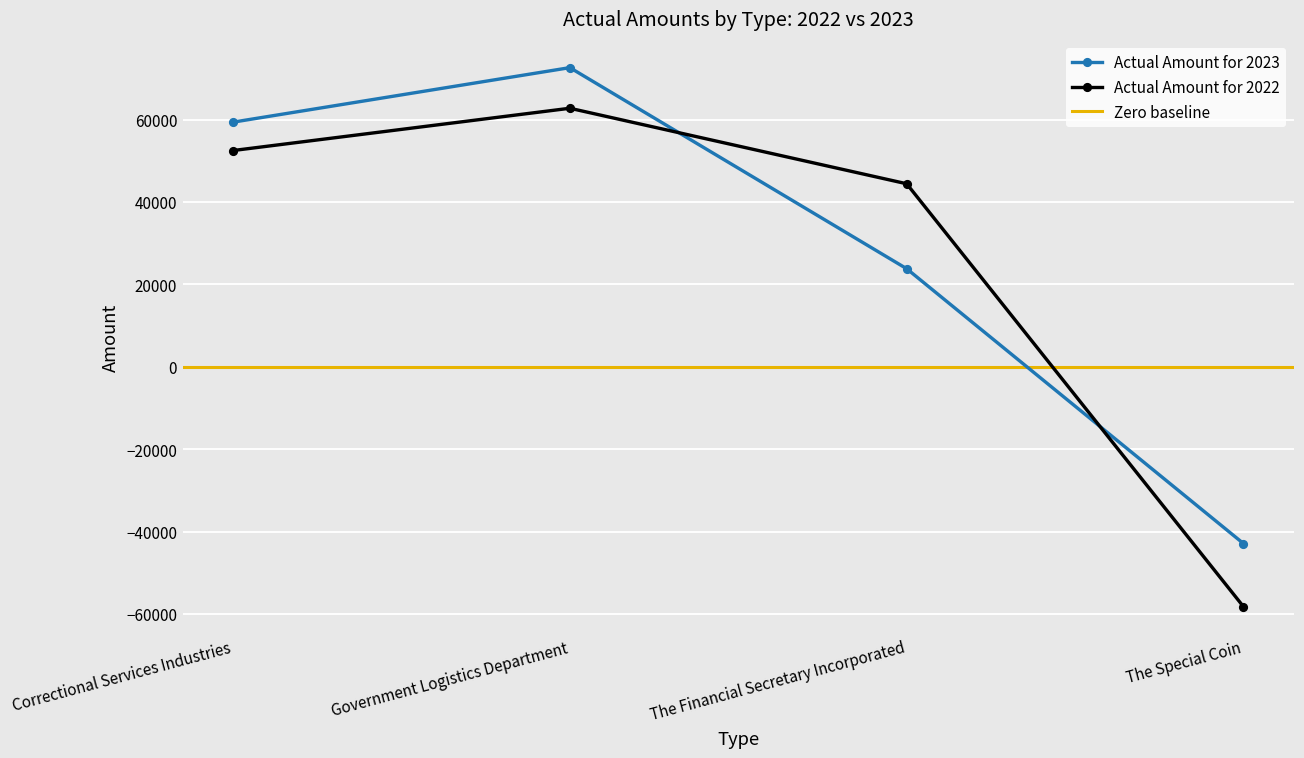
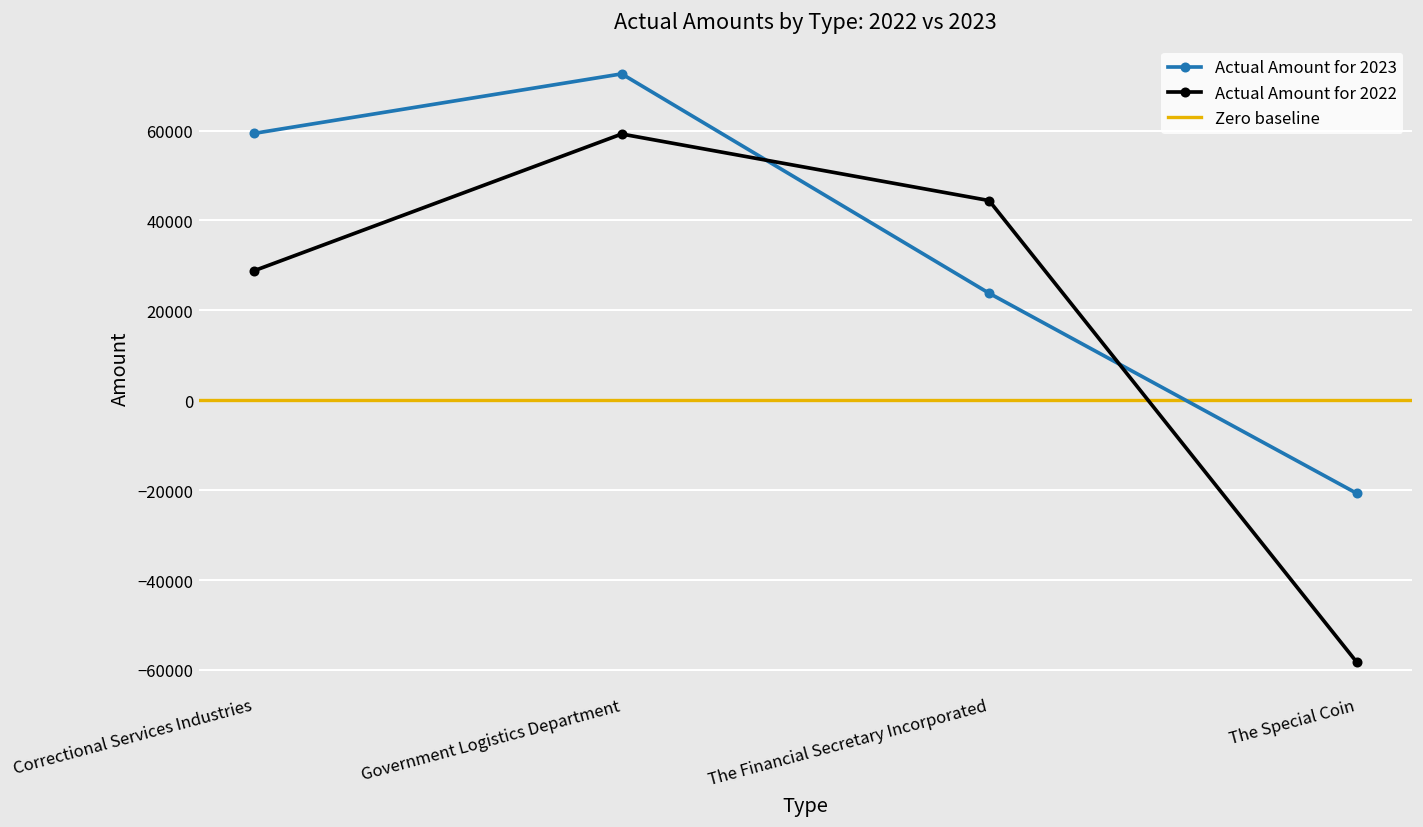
Actual Amount for 2022, Correctional Services Industries: 52000 -> 29000
Actual Amount for 2022, Government Logistics Department: 63000 -> 59000
Actual Amount for 2023, The Special Coin: -43000 -> -21000
